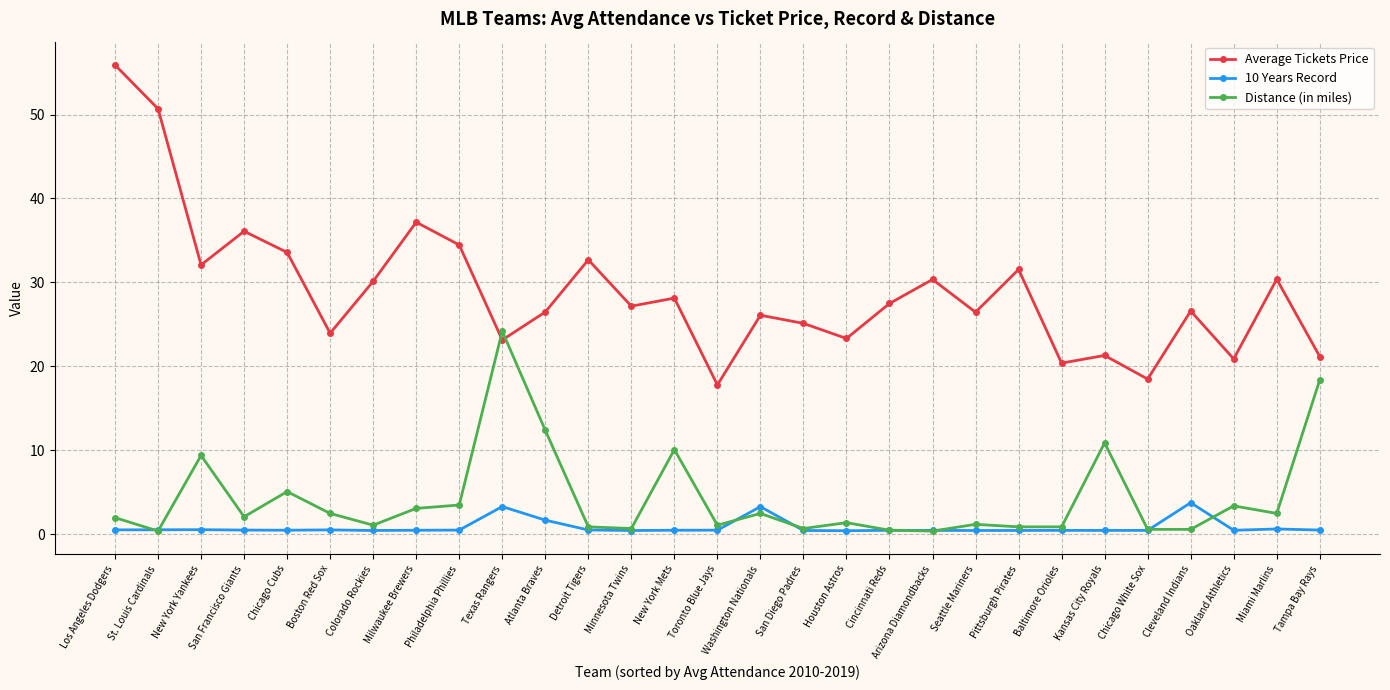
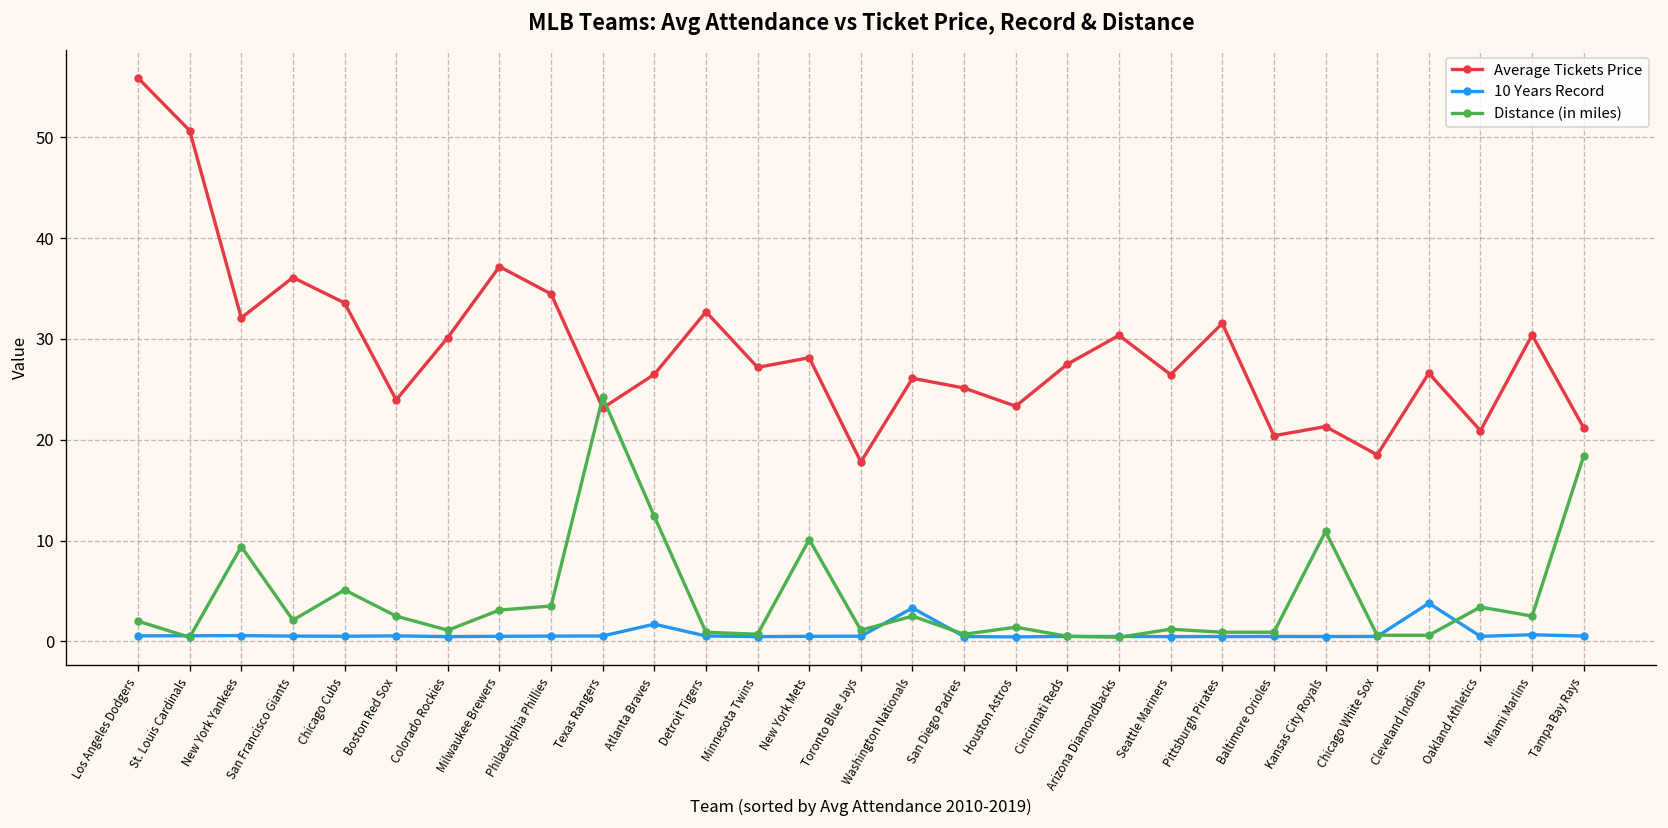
10 Years Record, Texas Rangers: 3 -> 1
